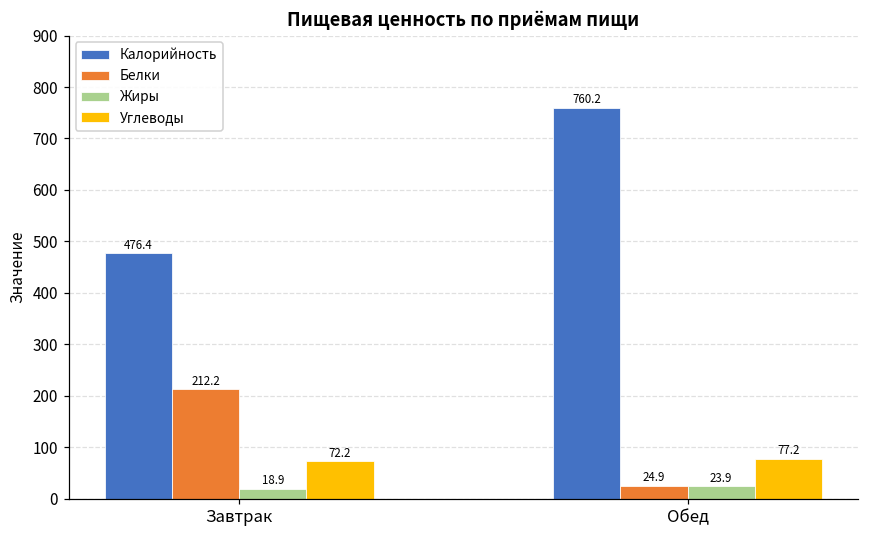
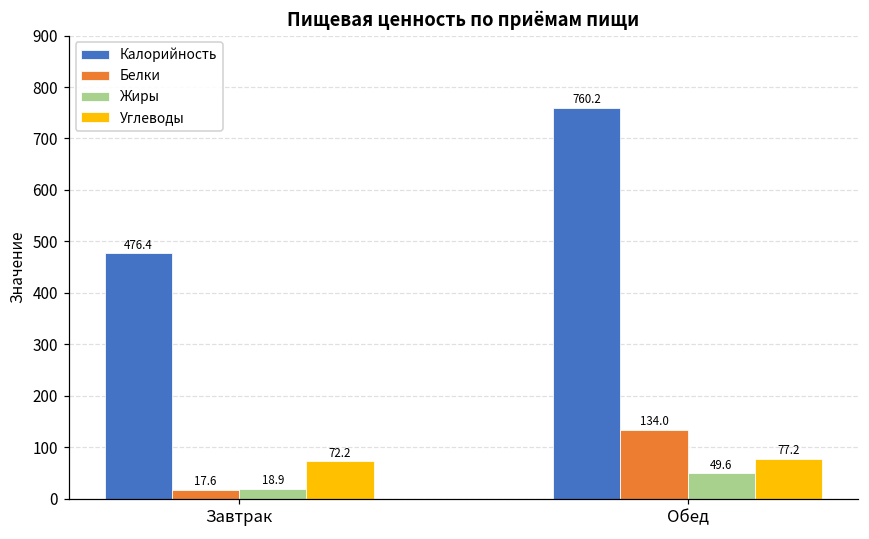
Белки, Завтрак: 212.2 -> 17.6
Белки, Обед: 24.9 -> 134.0
Жиры, Обед: 23.9 -> 49.6
